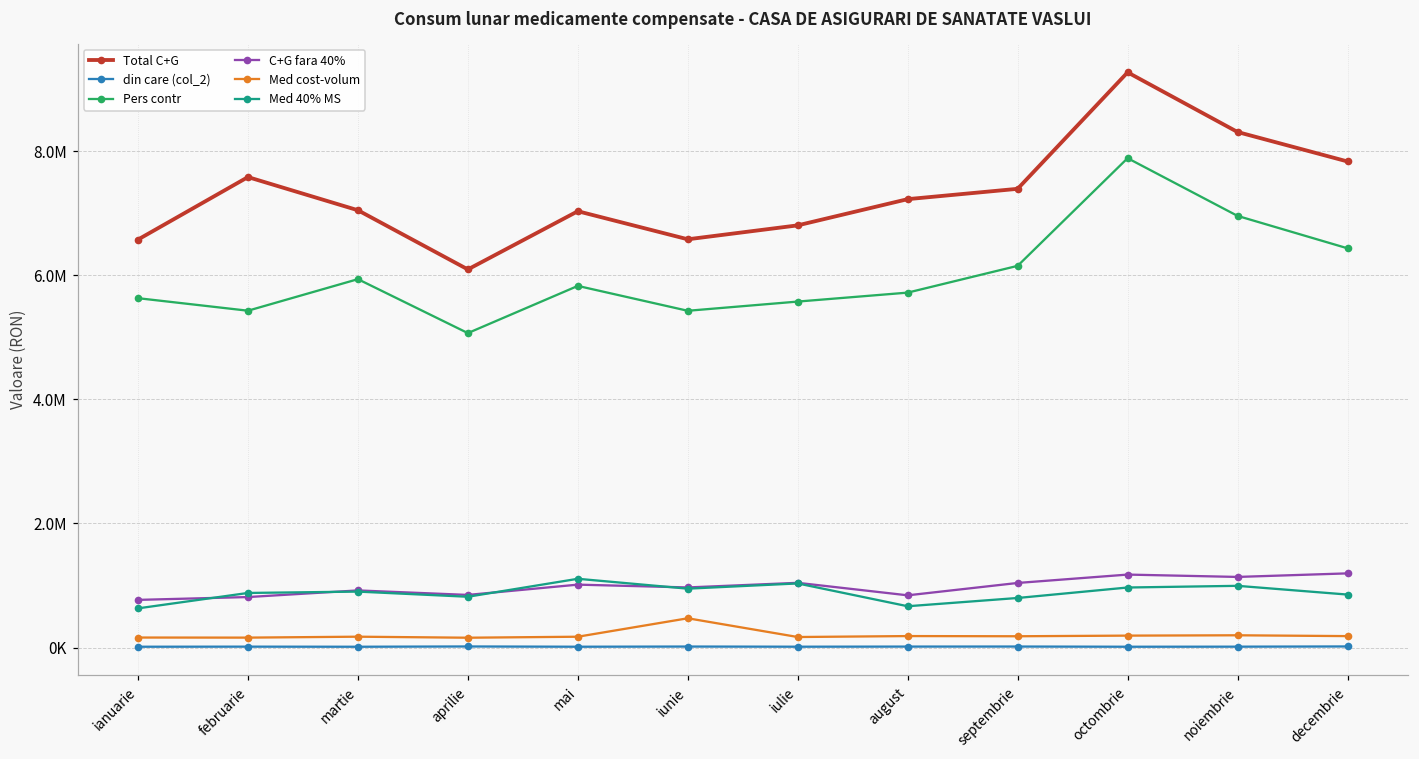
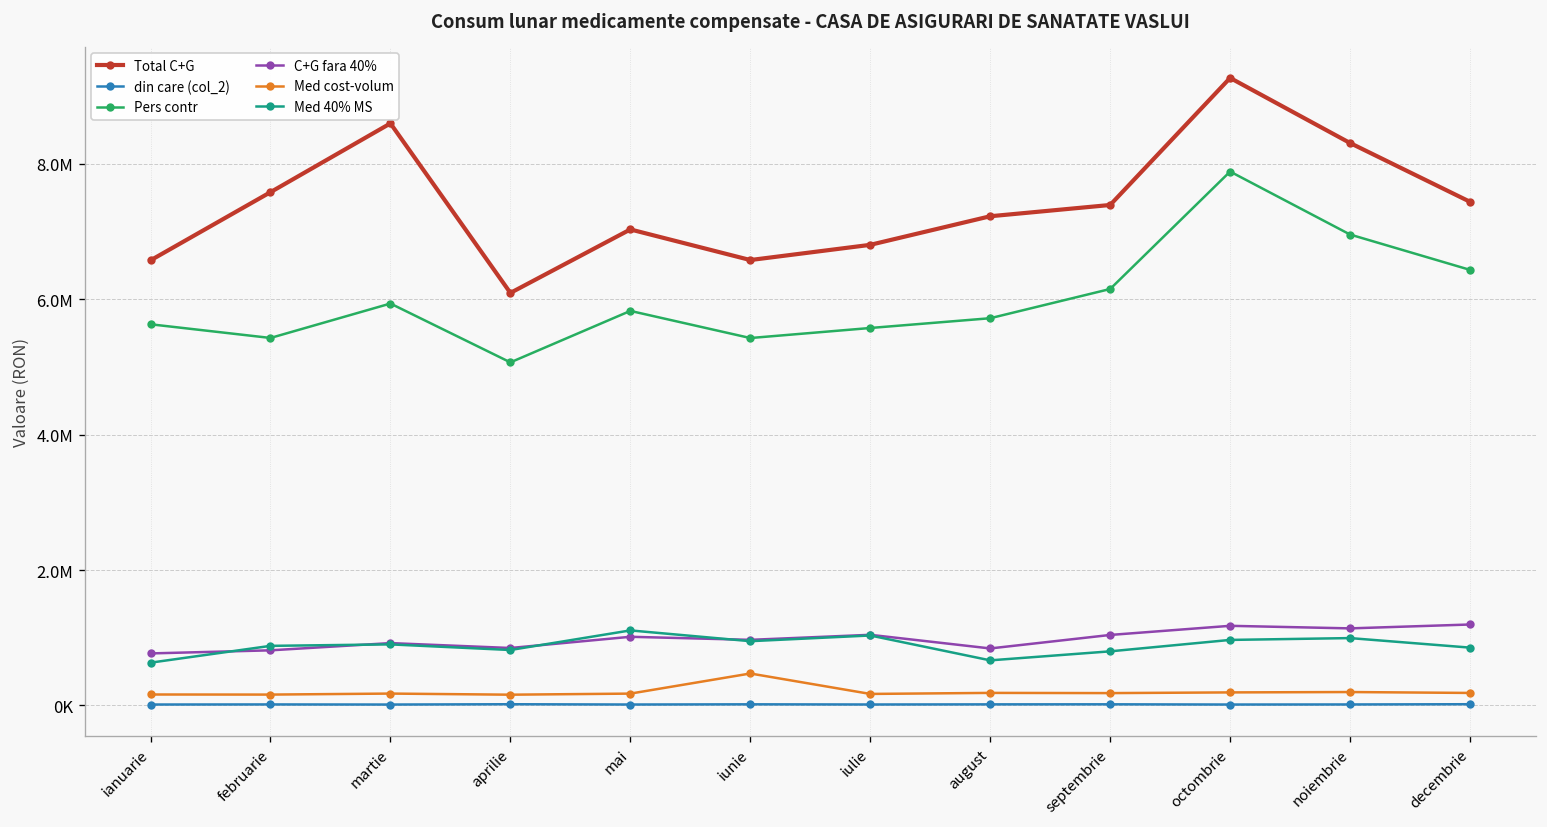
Total C+G, martie: 7000000 -> 8600000
Total C+G, decembrie: 7800000 -> 7400000
